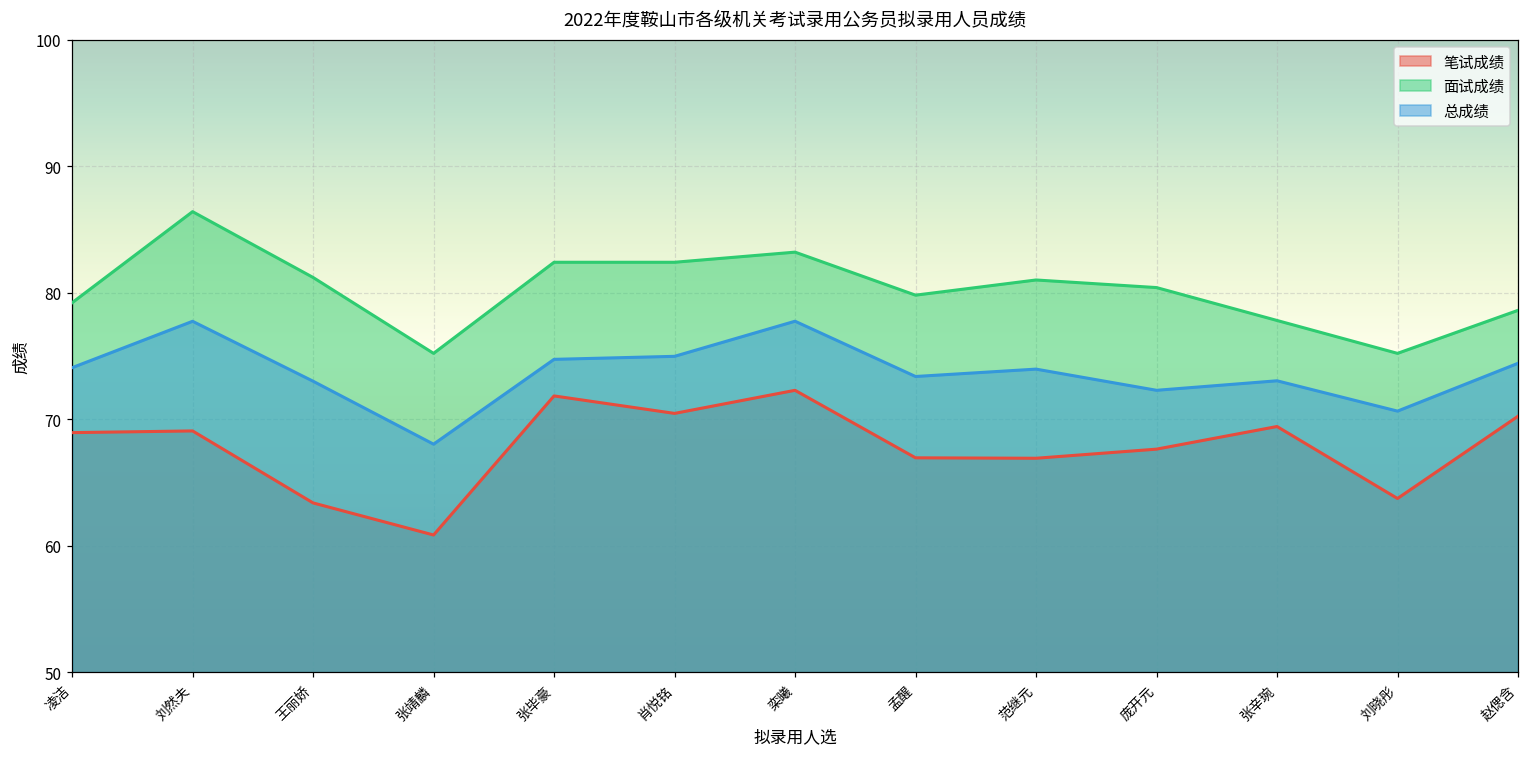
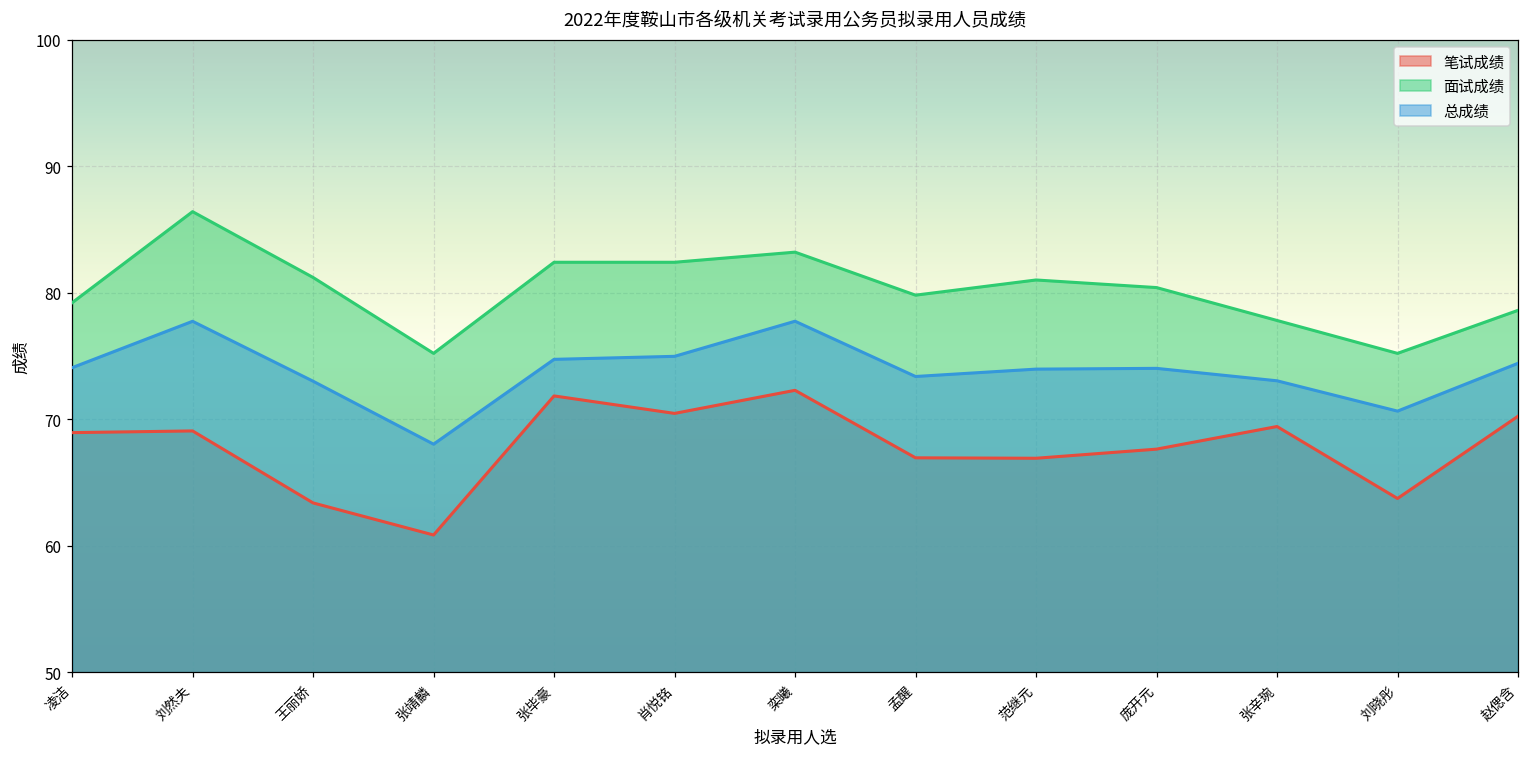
总成绩, 庞开元: 72.3 -> 74.0
